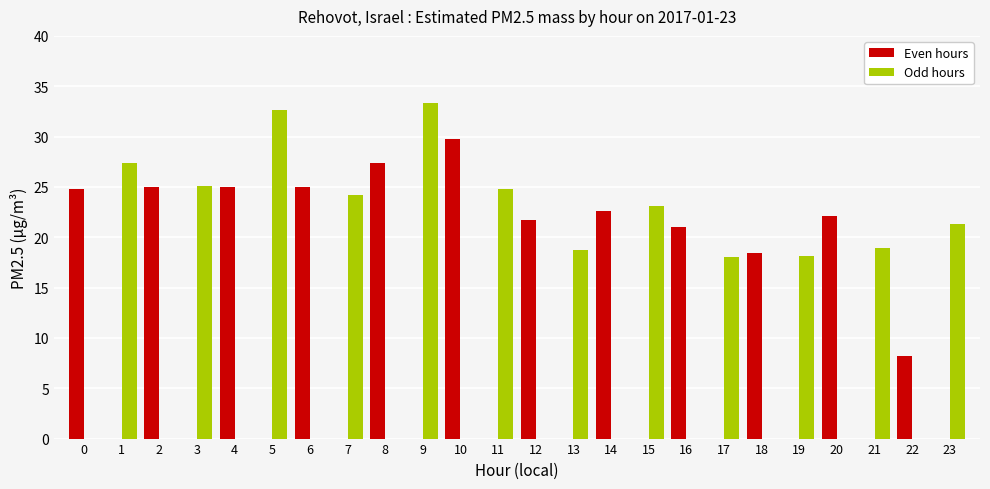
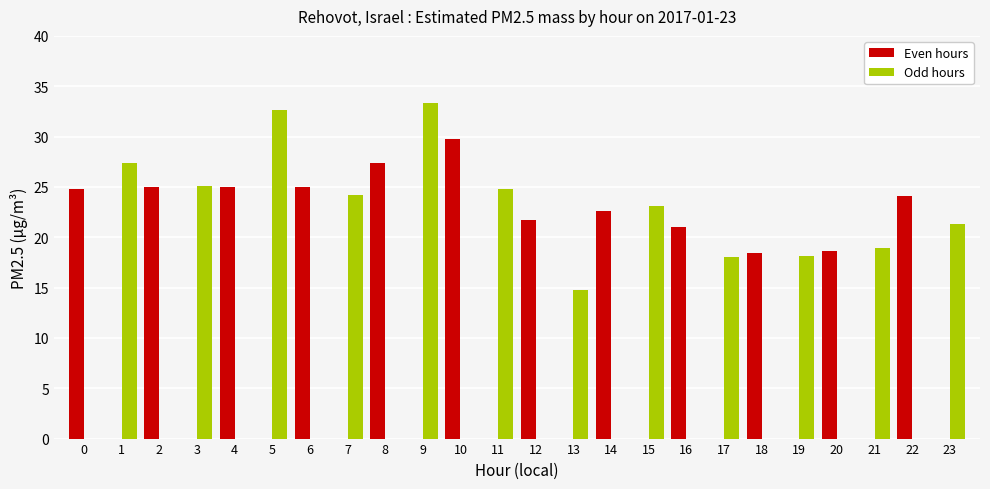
Odd hours, 13: 18.7 -> 14.8
Even hours, 20: 22.1 -> 18.6
Even hours, 22: 8.2 -> 24.1
